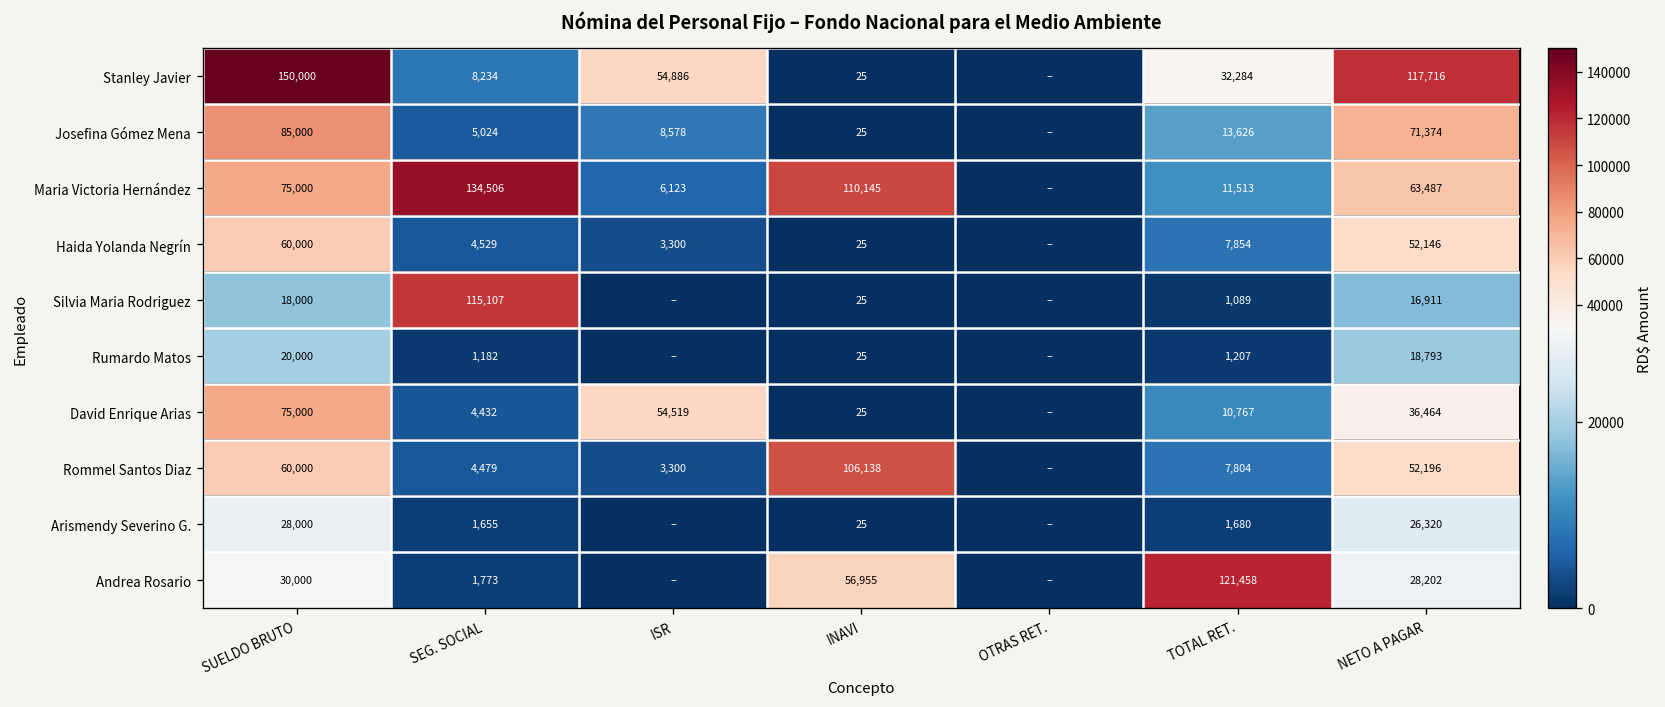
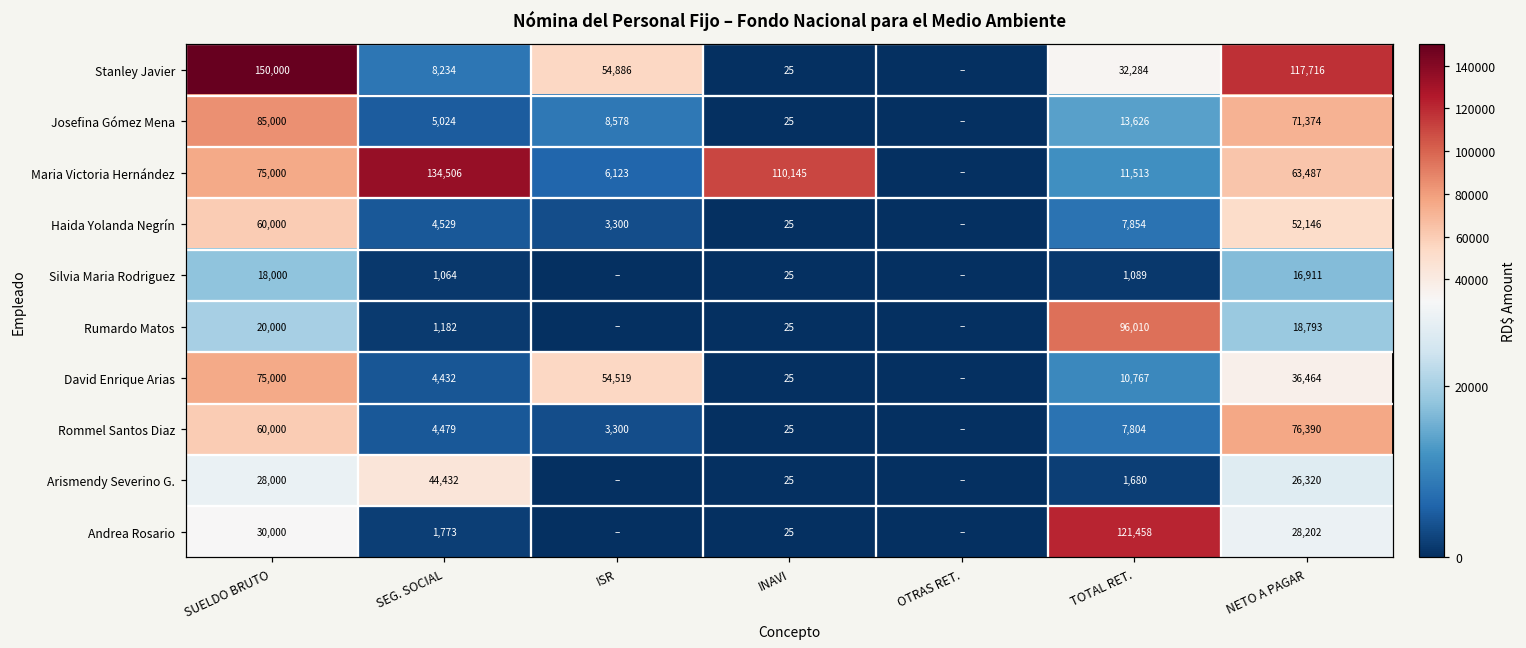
Silvia Maria Rodriguez, SEG. SOCIAL: 115,107 -> 1,064
Rumardo Matos, TOTAL RET.: 1,207 -> 96,010
Rommel Santos Diaz, INAVI: 106,138 -> 25
Rommel Santos Diaz, NETO A PAGAR: 52,196 -> 76,390
Arismendy Severino G., SEG. SOCIAL: 1,655 -> 44,432
Andrea Rosario, INAVI: 56,955 -> 25
